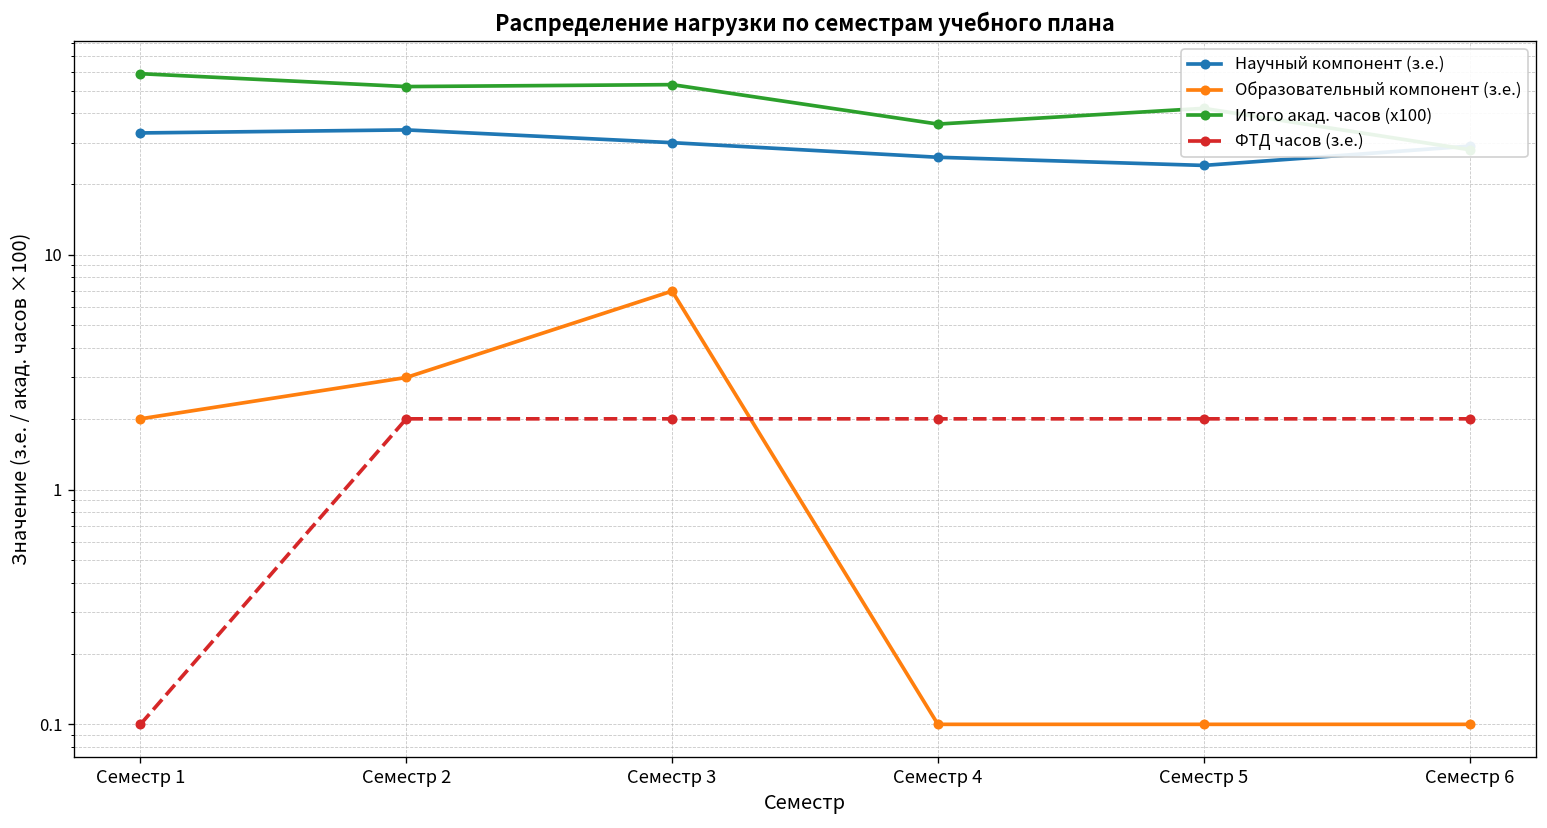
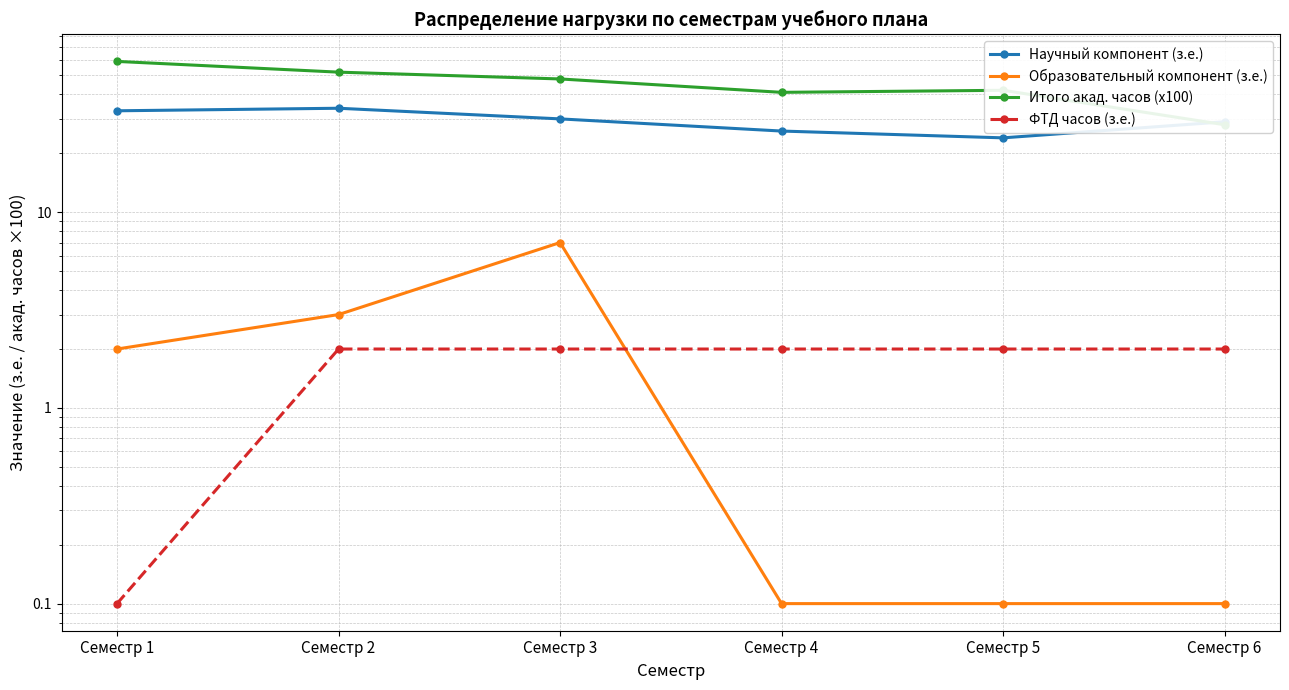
Итого акад. часов (х100), Семестр 3: 53 -> 48
Итого акад. часов (х100), Семестр 4: 36 -> 41
